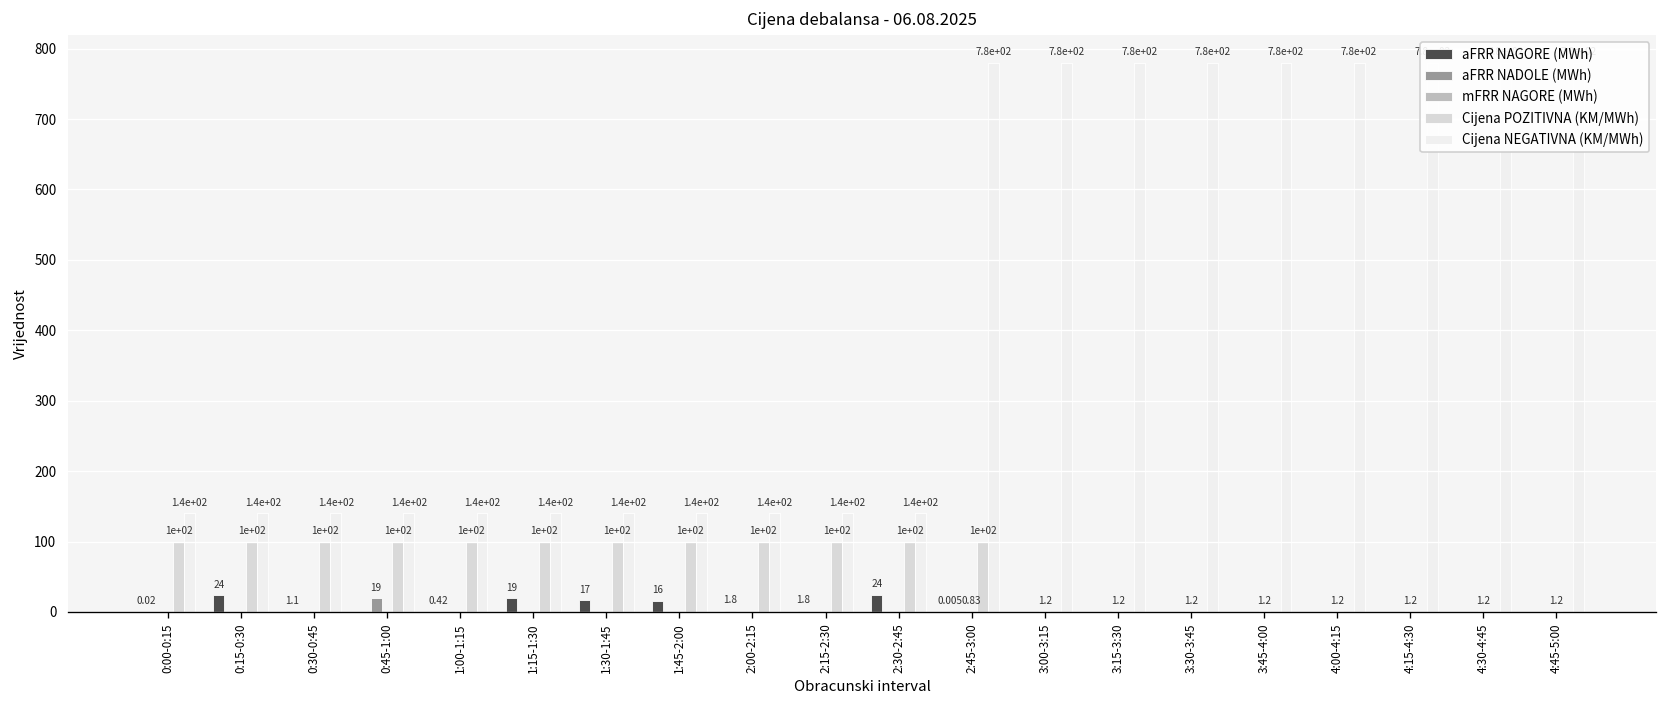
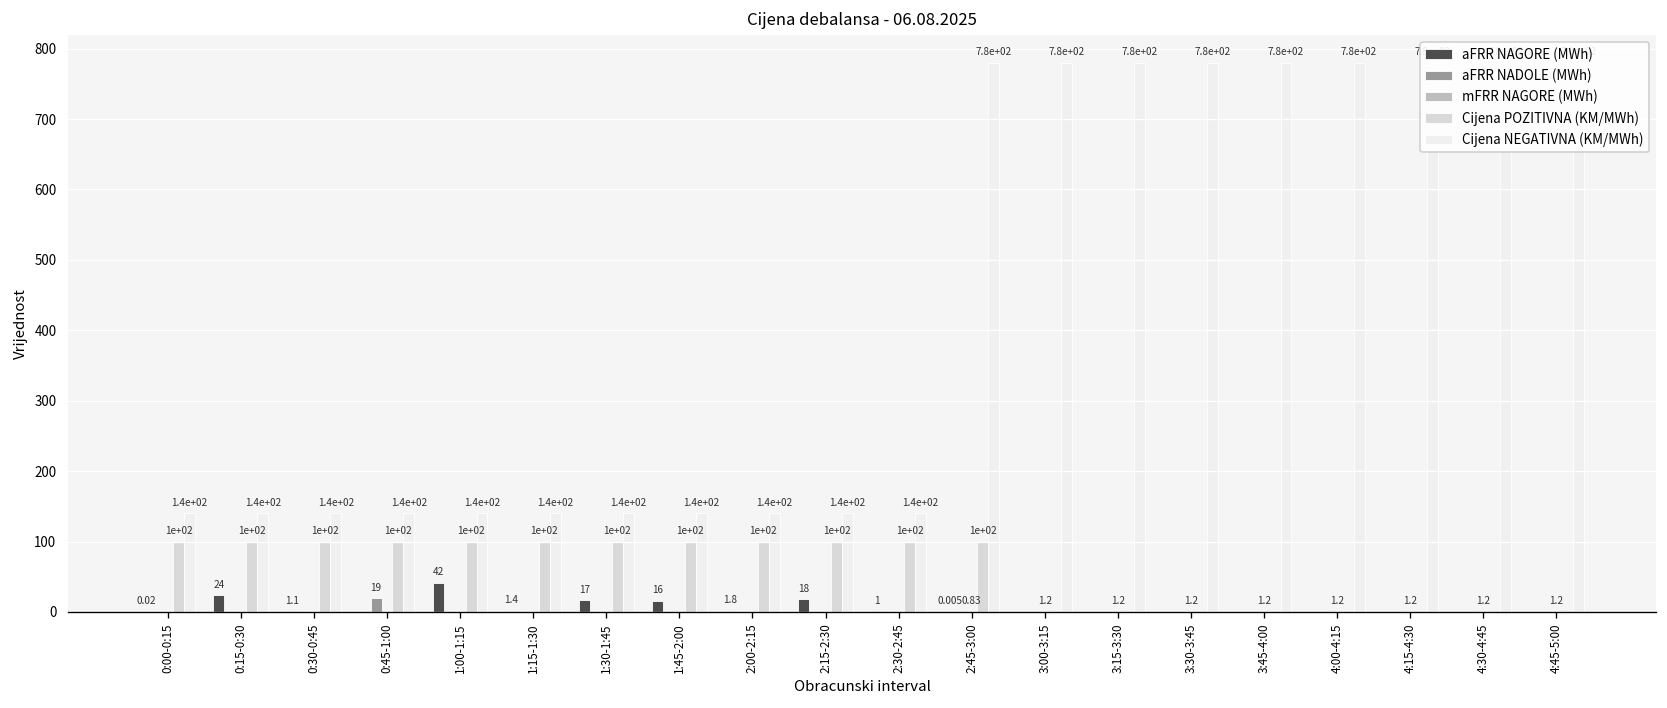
aFRR NAGORE (MWh), 1:00-1:15: 0.42 -> 42
aFRR NAGORE (MWh), 1:15-1:30: 19 -> 1.4
aFRR NAGORE (MWh), 2:15-2:30: 1.8 -> 18
aFRR NAGORE (MWh), 2:30-2:45: 24 -> 1
